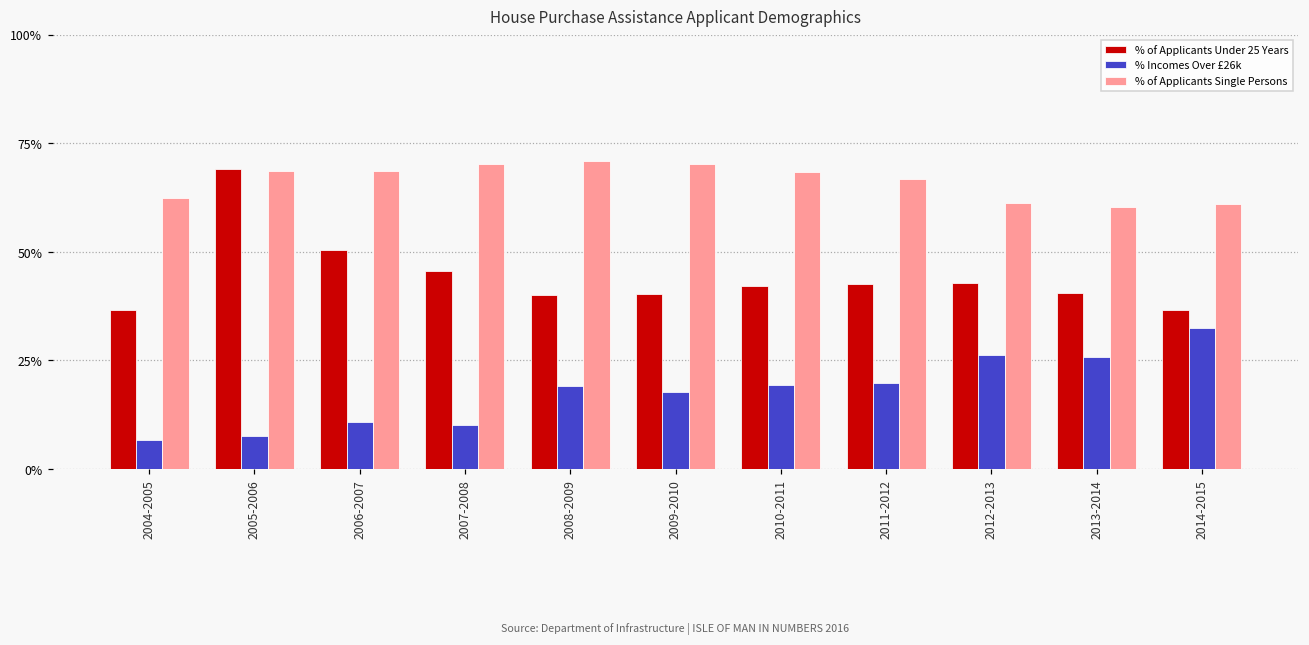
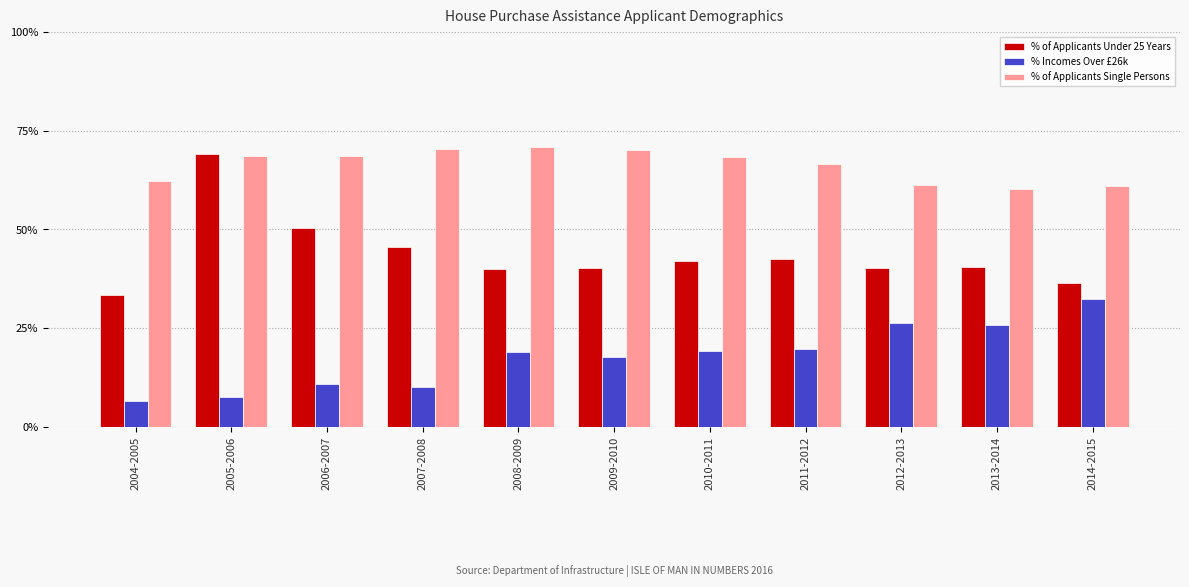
% of Applicants Under 25 Years, 2004-2005: 37% -> 33%
% of Applicants Under 25 Years, 2012-2013: 43% -> 40%
